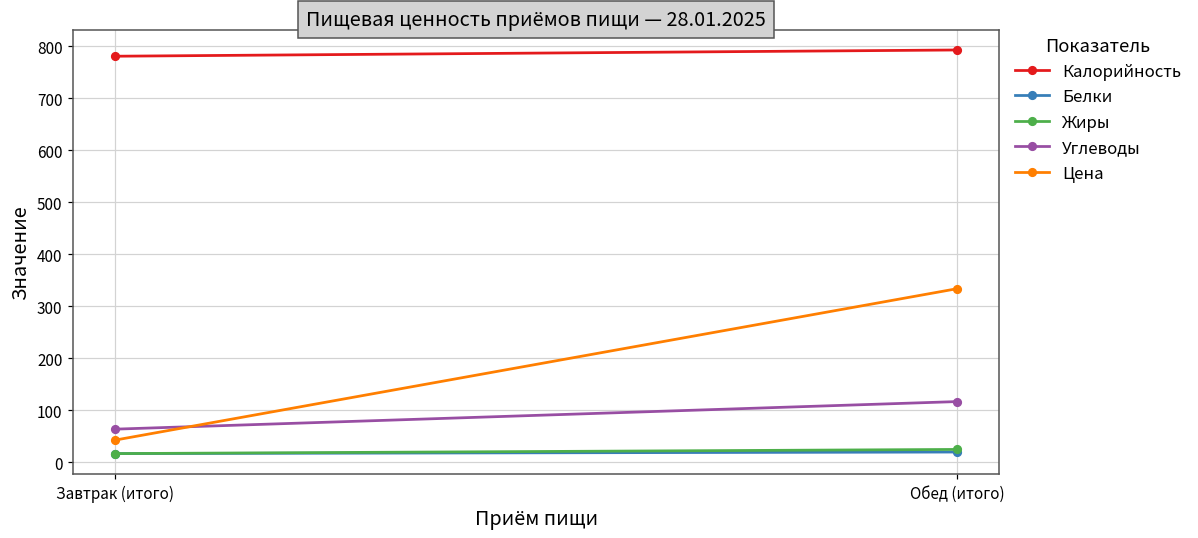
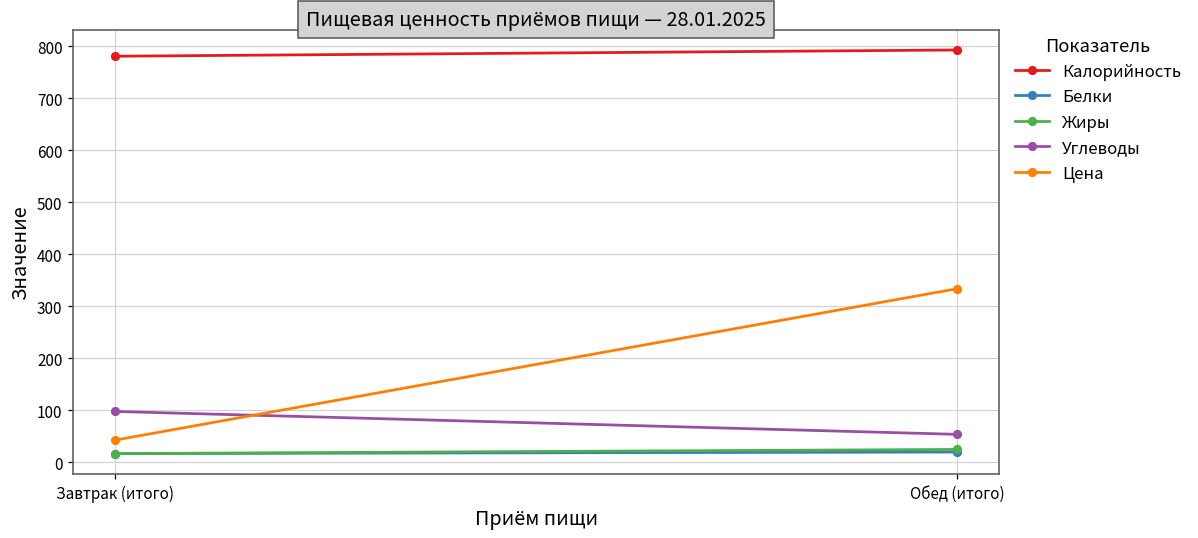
Углеводы, Завтрак (итого): 60 -> 100
Углеводы, Обед (итого): 120 -> 50
